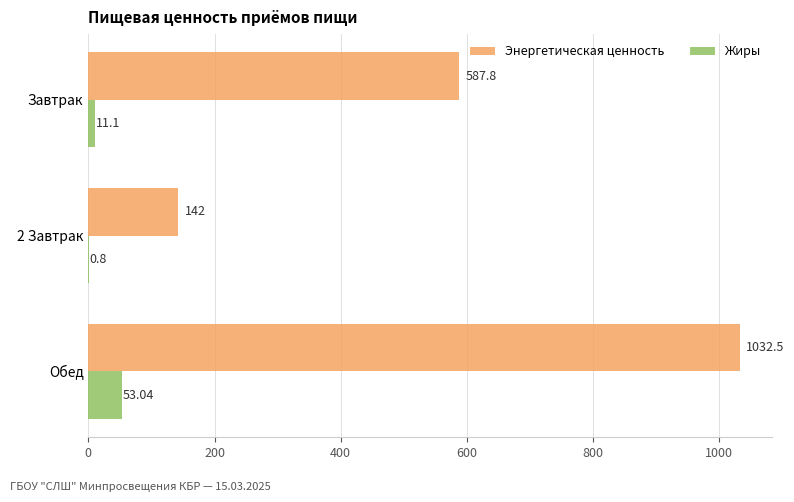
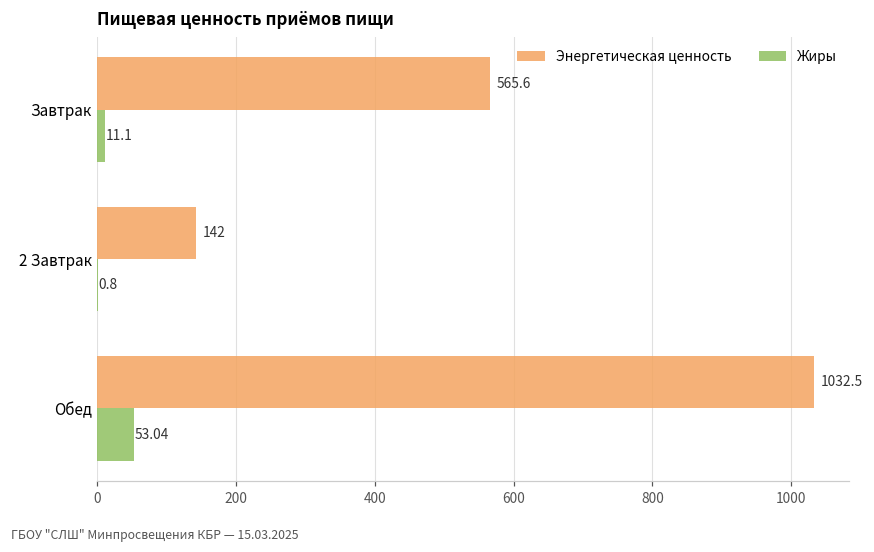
Энергетическая ценность, Завтрак: 587.8 -> 565.6
